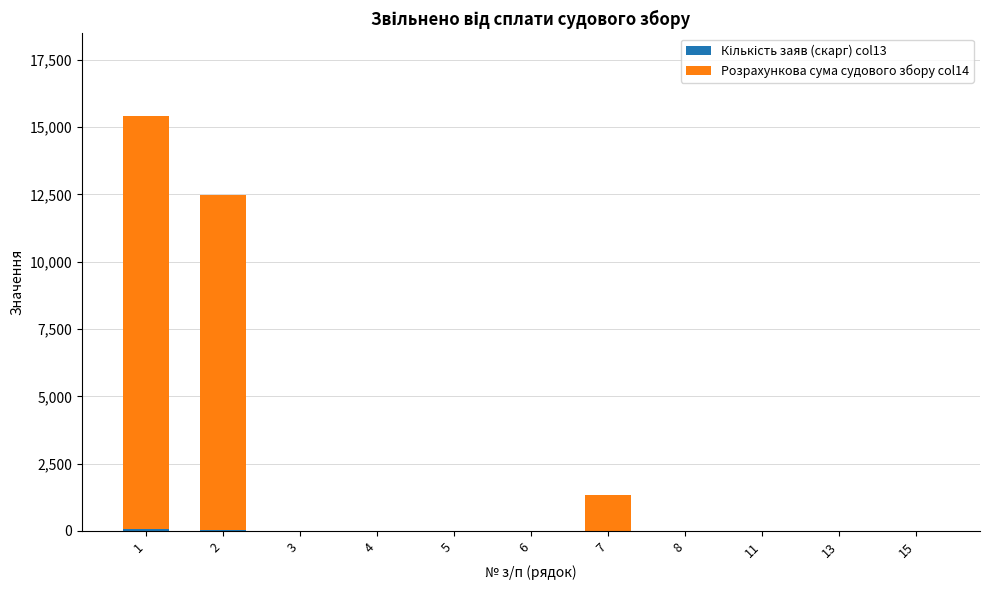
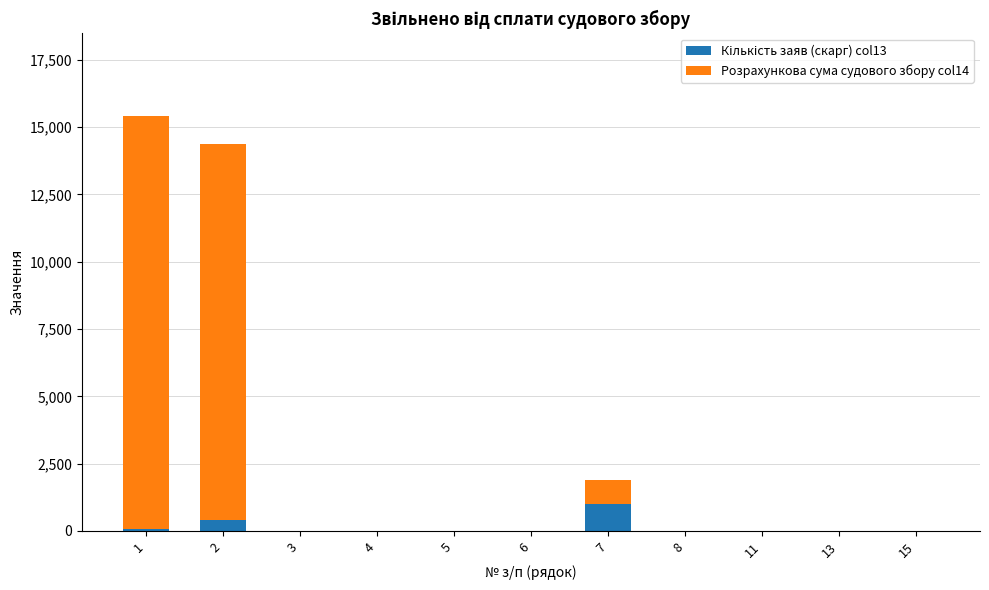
Кількість заяв (скарг) col13, 2: 100 -> 400
Розрахункова сума судового збору col14, 2: 12,400 -> 14,000
Кількість заяв (скарг) col13, 7: 0 -> 1,000
Розрахункова сума судового збору col14, 7: 1,300 -> 900
